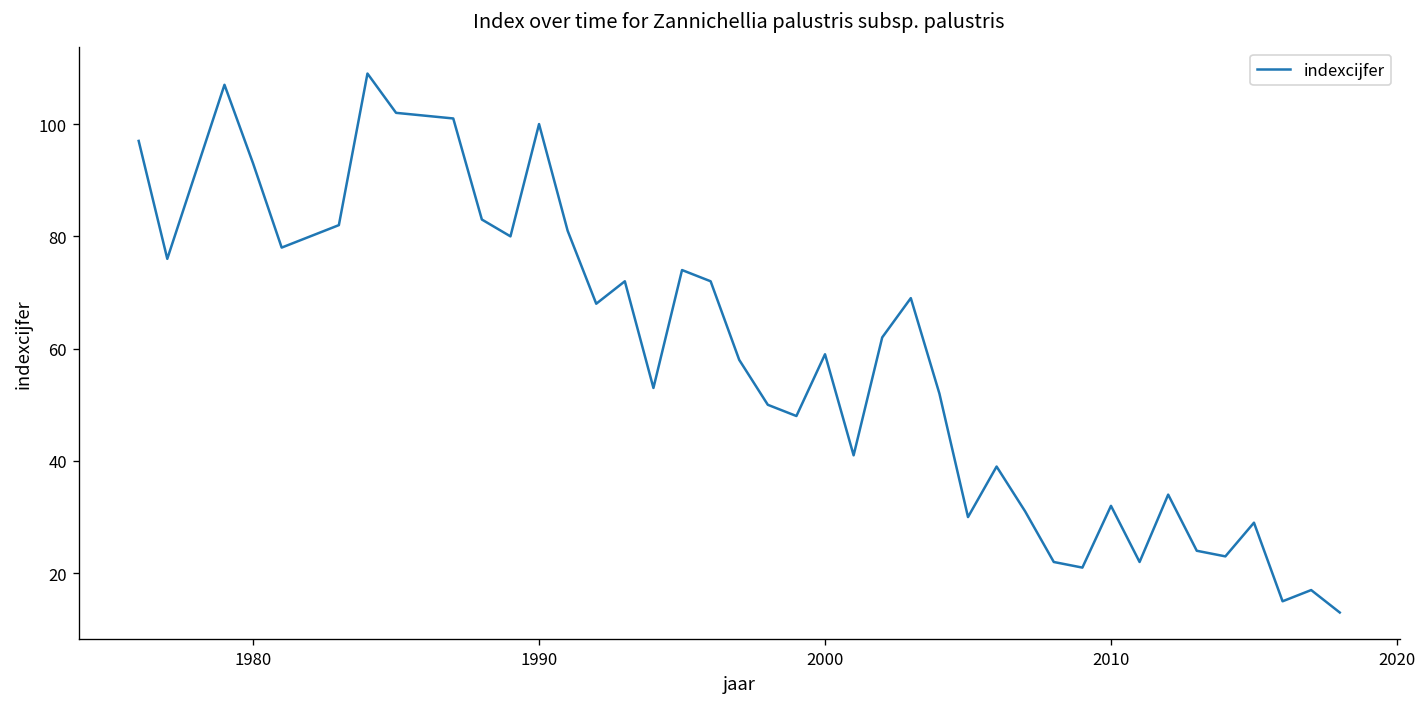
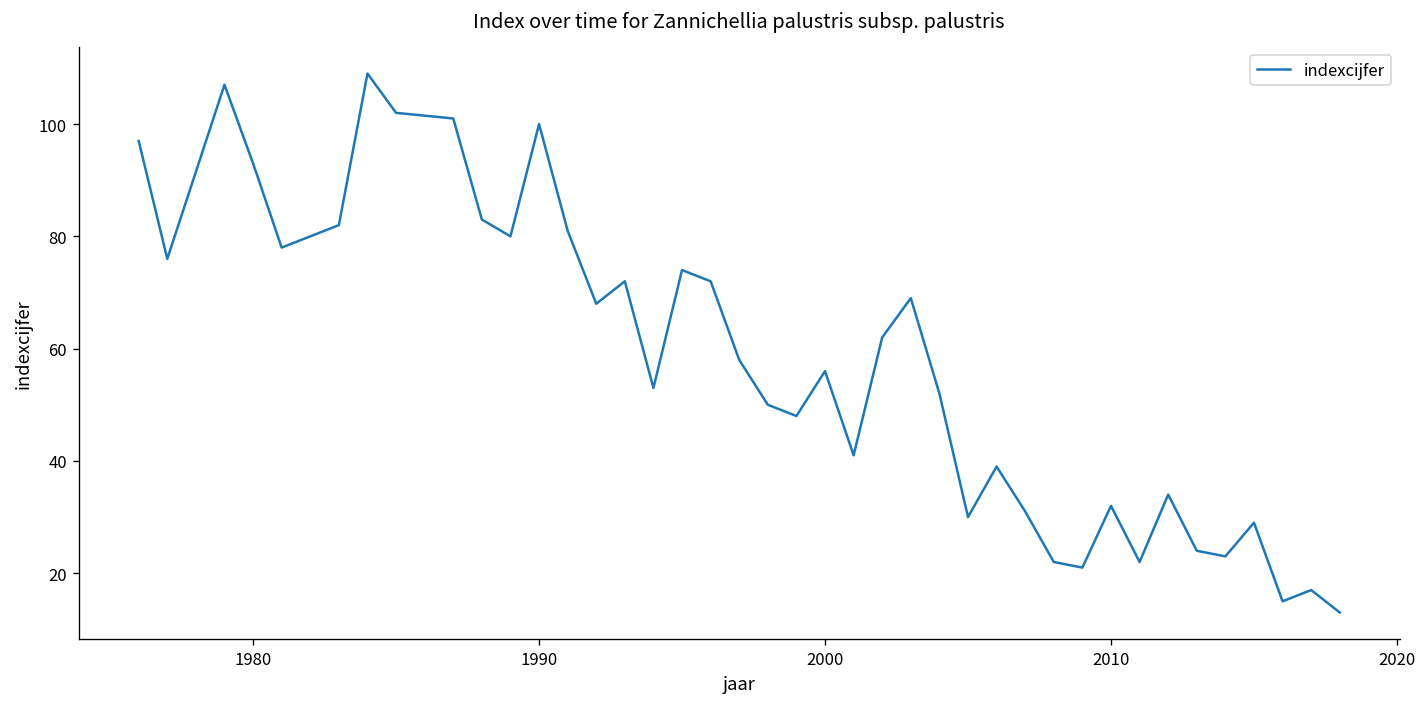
2000: 59 -> 56
